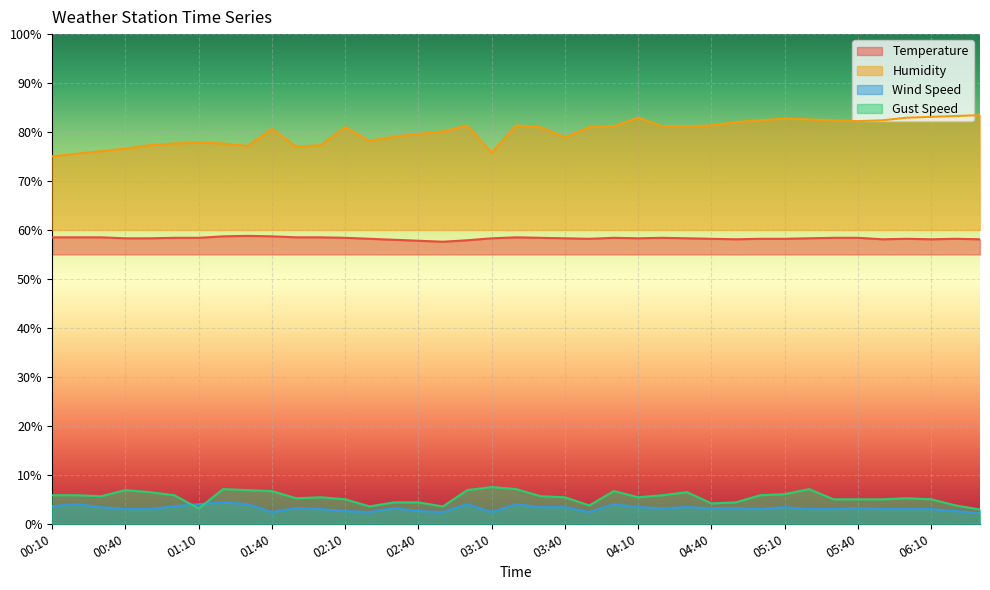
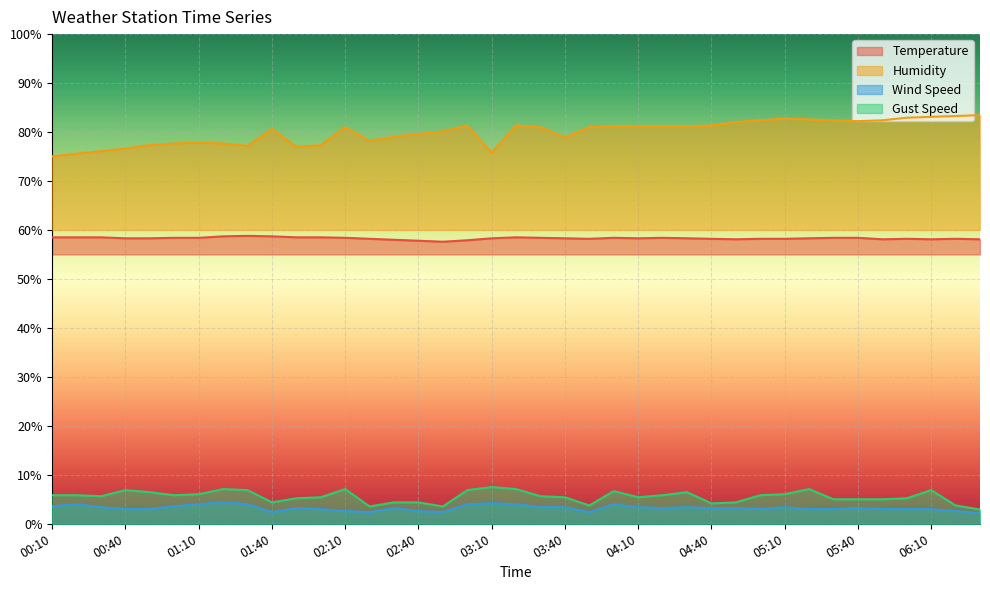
Gust Speed, 01:10: 3% -> 6%
Gust Speed, 01:40: 7% -> 4%
Gust Speed, 02:10: 5% -> 7%
Wind Speed, 03:10: 2% -> 4%
Humidity, 04:10: 83% -> 81%
Gust Speed, 06:10: 5% -> 7%
